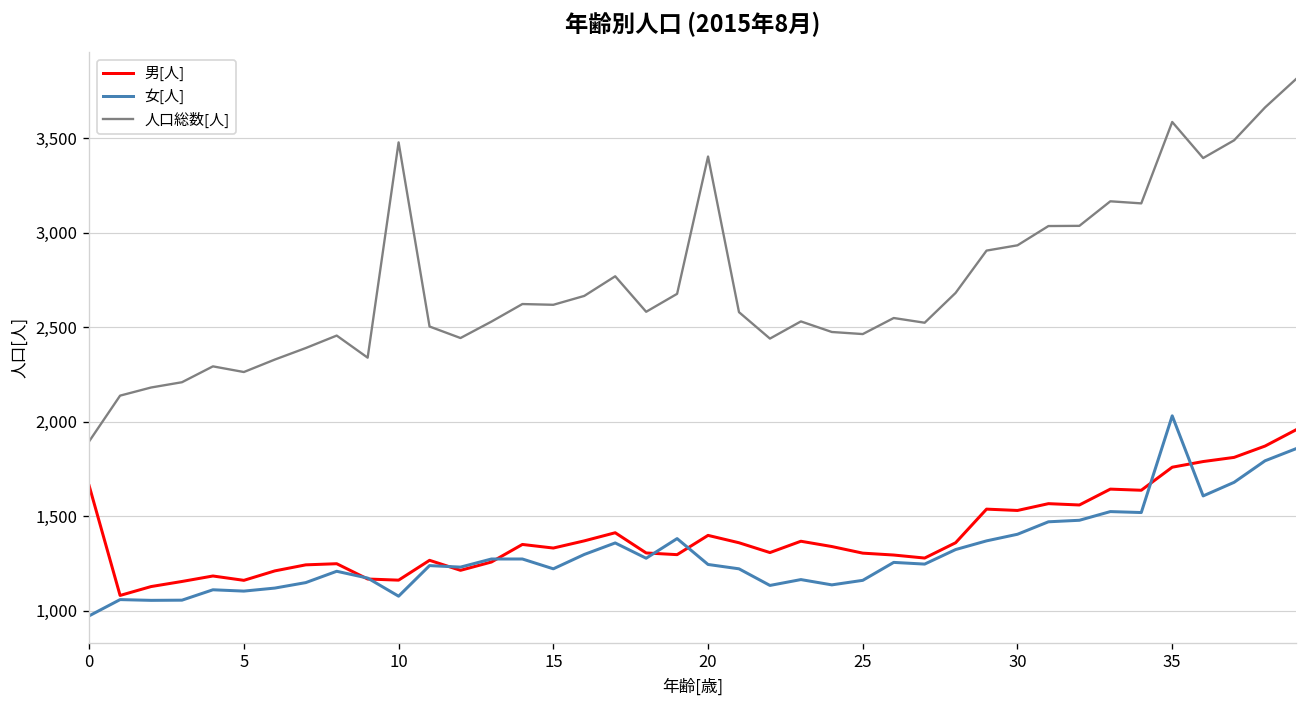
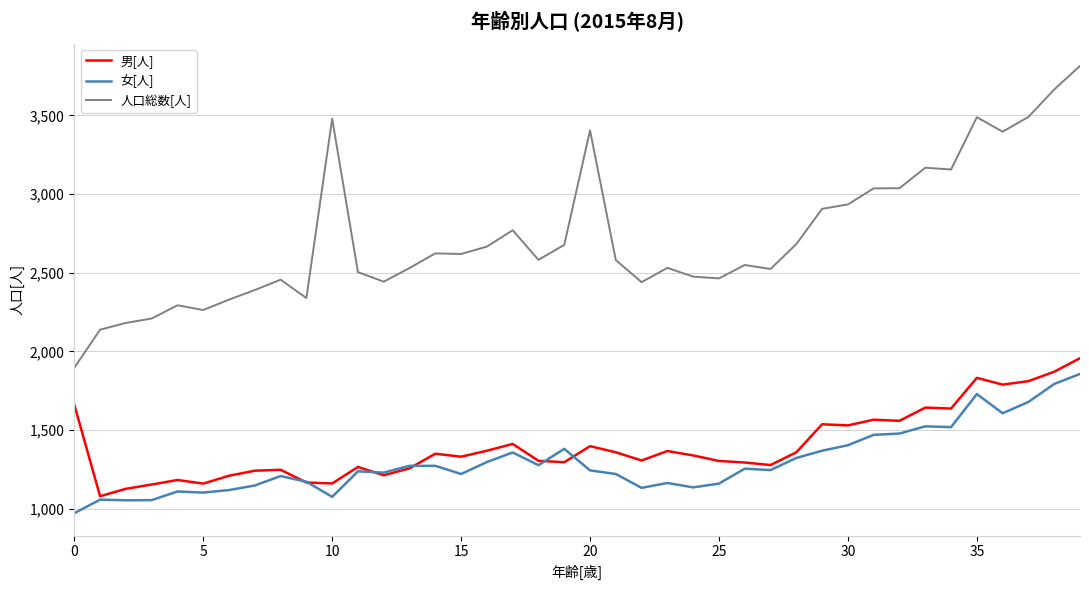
男[人], 35: 1,760 -> 1,830
女[人], 35: 2,030 -> 1,730
人口総数[人], 35: 3,590 -> 3,490
